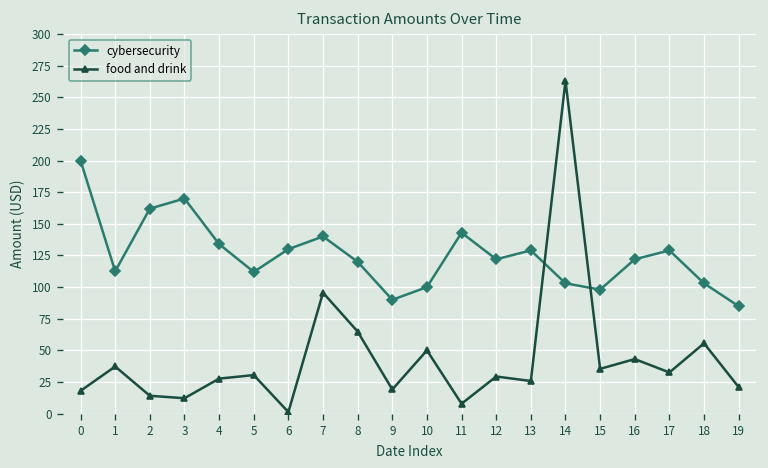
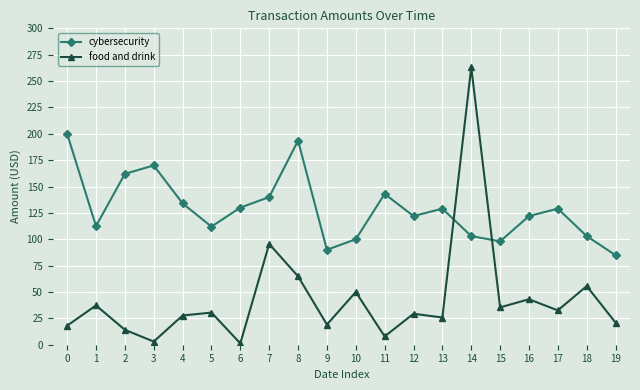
food and drink, 3: 12 -> 3
cybersecurity, 8: 120 -> 194
